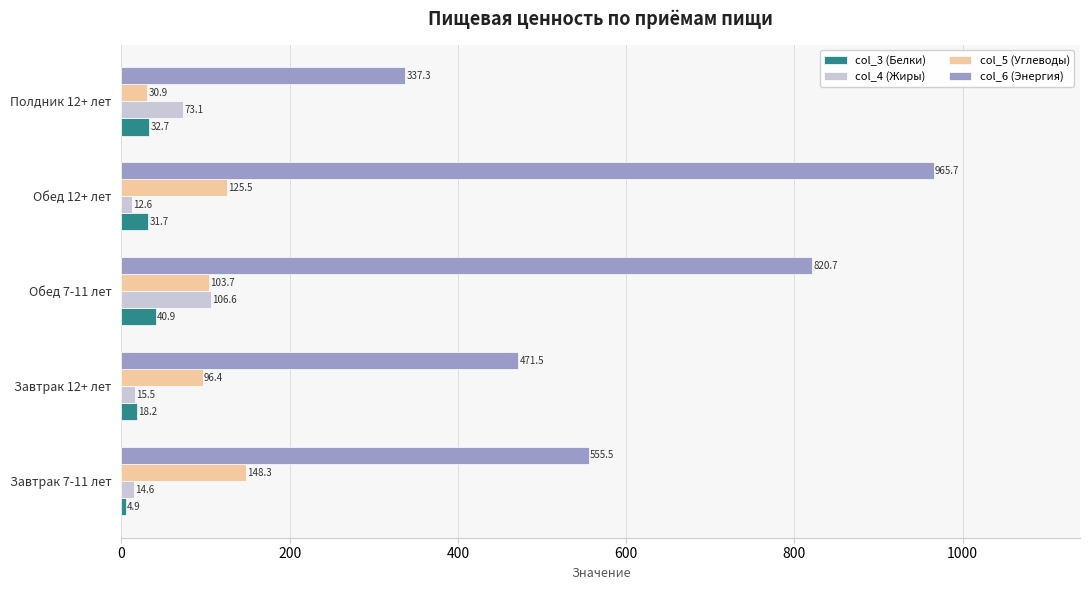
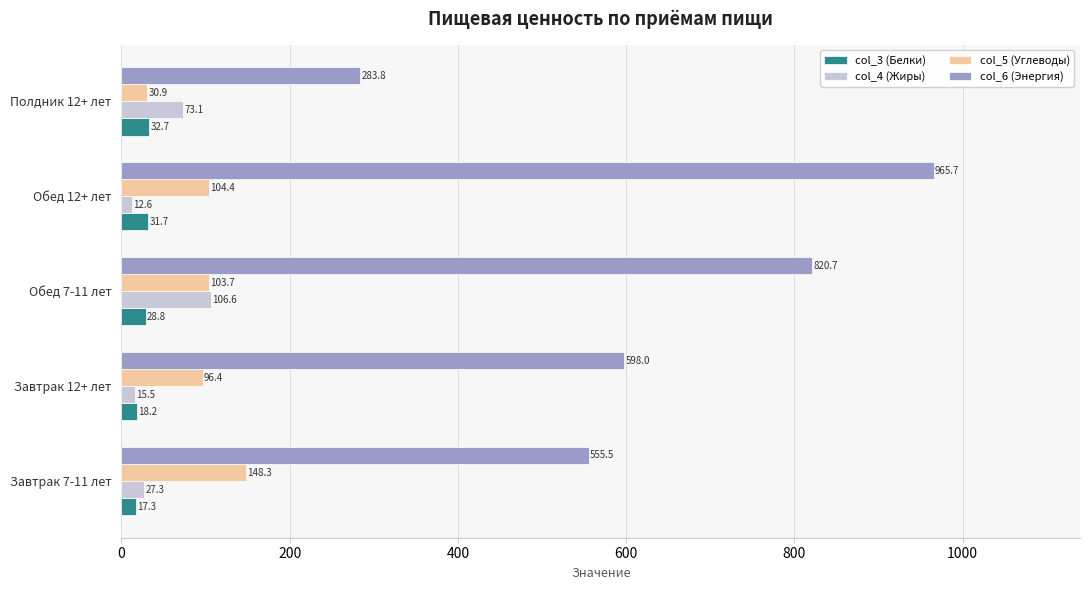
col_6 (Энергия), Полдник 12+ лет: 337.3 -> 283.8
col_5 (Углеводы), Обед 12+ лет: 125.5 -> 104.4
col_3 (Белки), Обед 7-11 лет: 40.9 -> 28.8
col_6 (Энергия), Завтрак 12+ лет: 471.5 -> 598.0
col_4 (Жиры), Завтрак 7-11 лет: 14.6 -> 27.3
col_3 (Белки), Завтрак 7-11 лет: 4.9 -> 17.3
